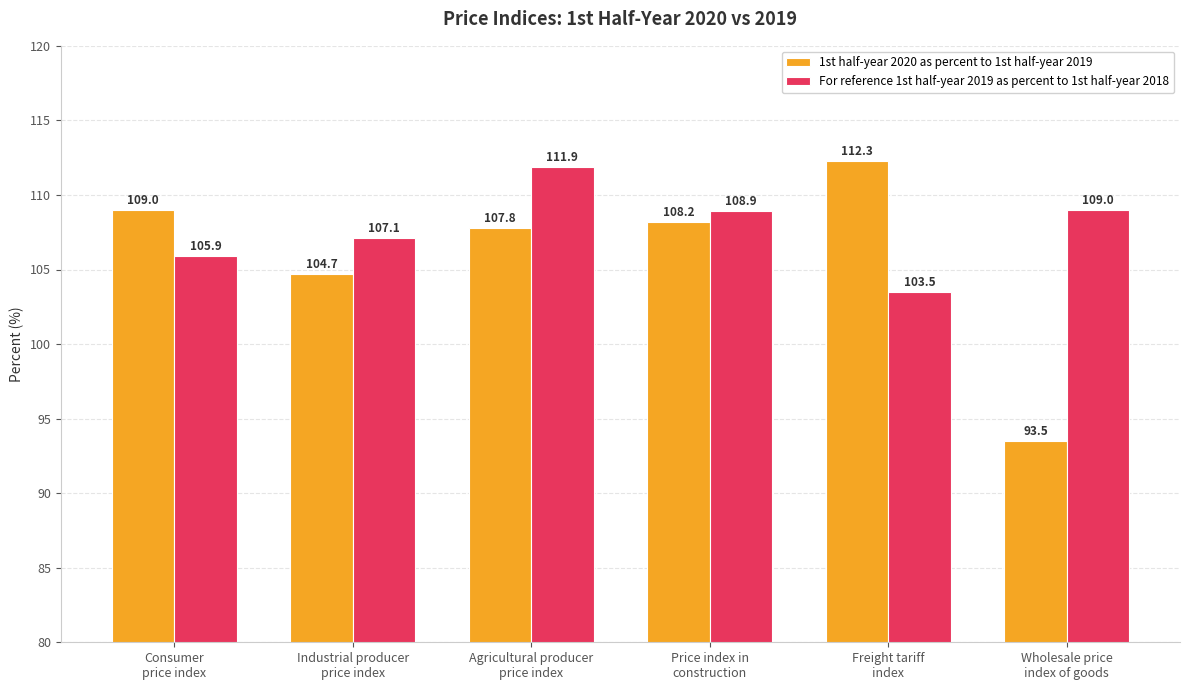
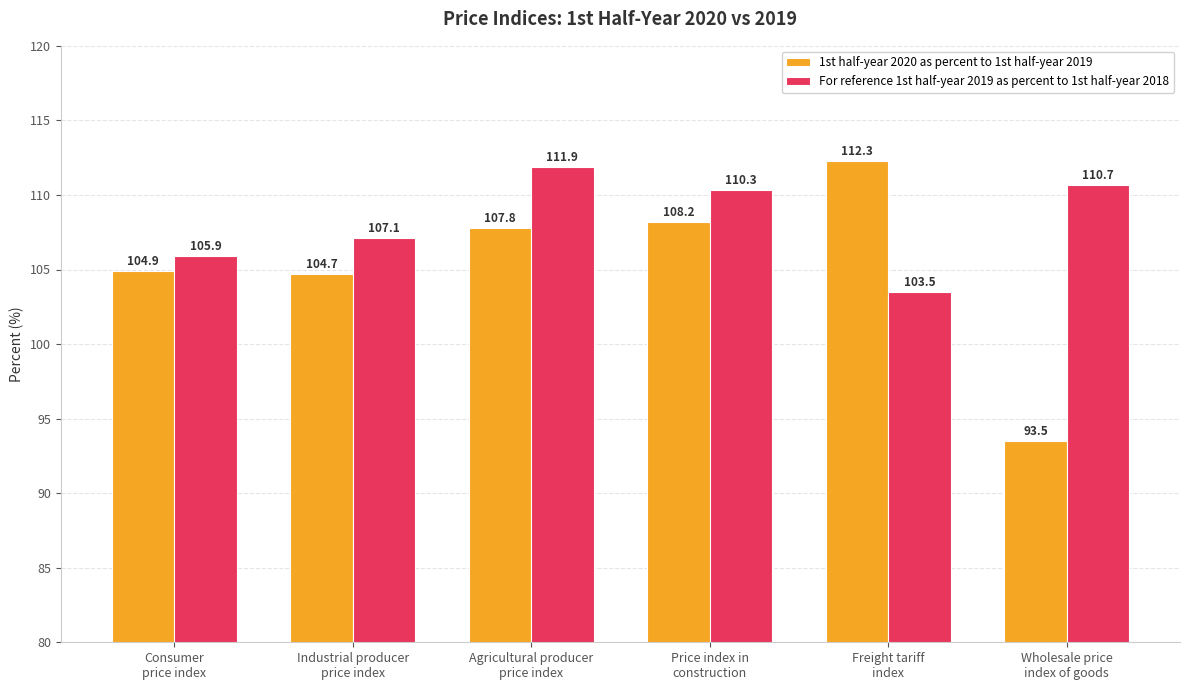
1st half-year 2020 as percent to 1st half-year 2019, Consumer price index: 109.0 -> 104.9
For reference 1st half-year 2019 as percent to 1st half-year 2018, Price index in construction: 108.9 -> 110.3
For reference 1st half-year 2019 as percent to 1st half-year 2018, Wholesale price index of goods: 109.0 -> 110.7
